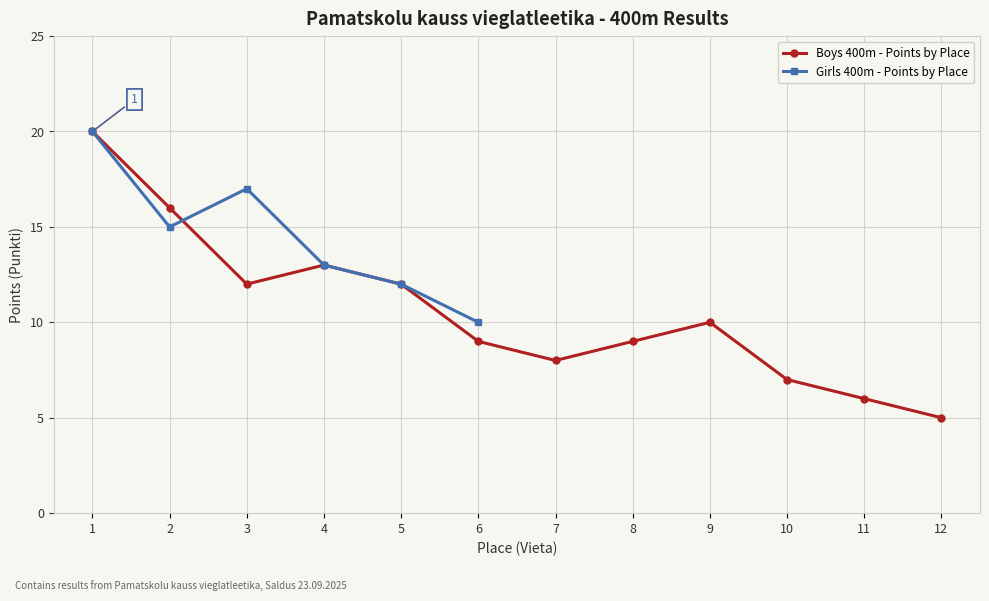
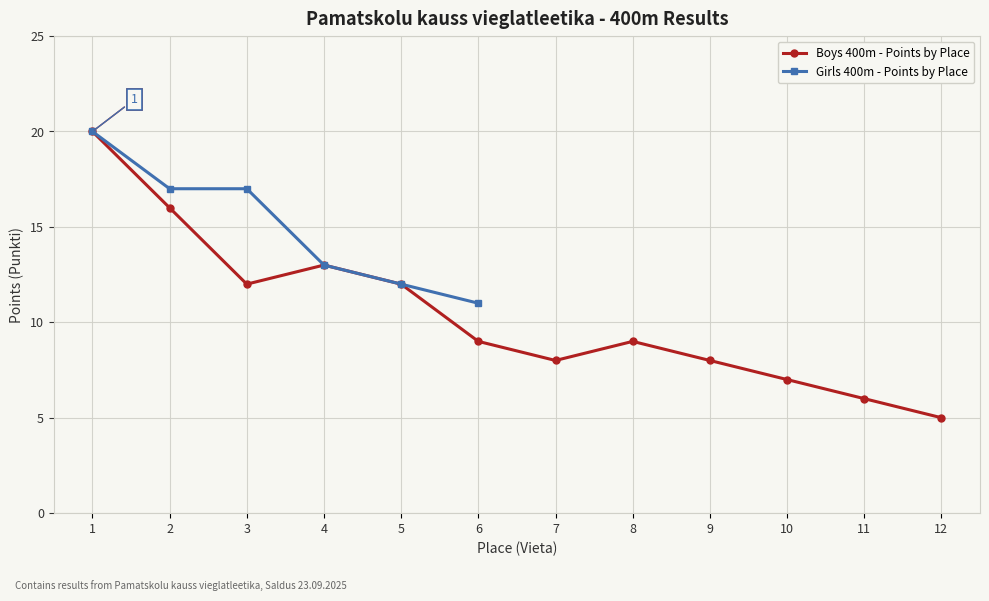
Girls 400m - Points by Place, 2: 15 -> 17
Girls 400m - Points by Place, 6: 10 -> 11
Boys 400m - Points by Place, 9: 10 -> 8
